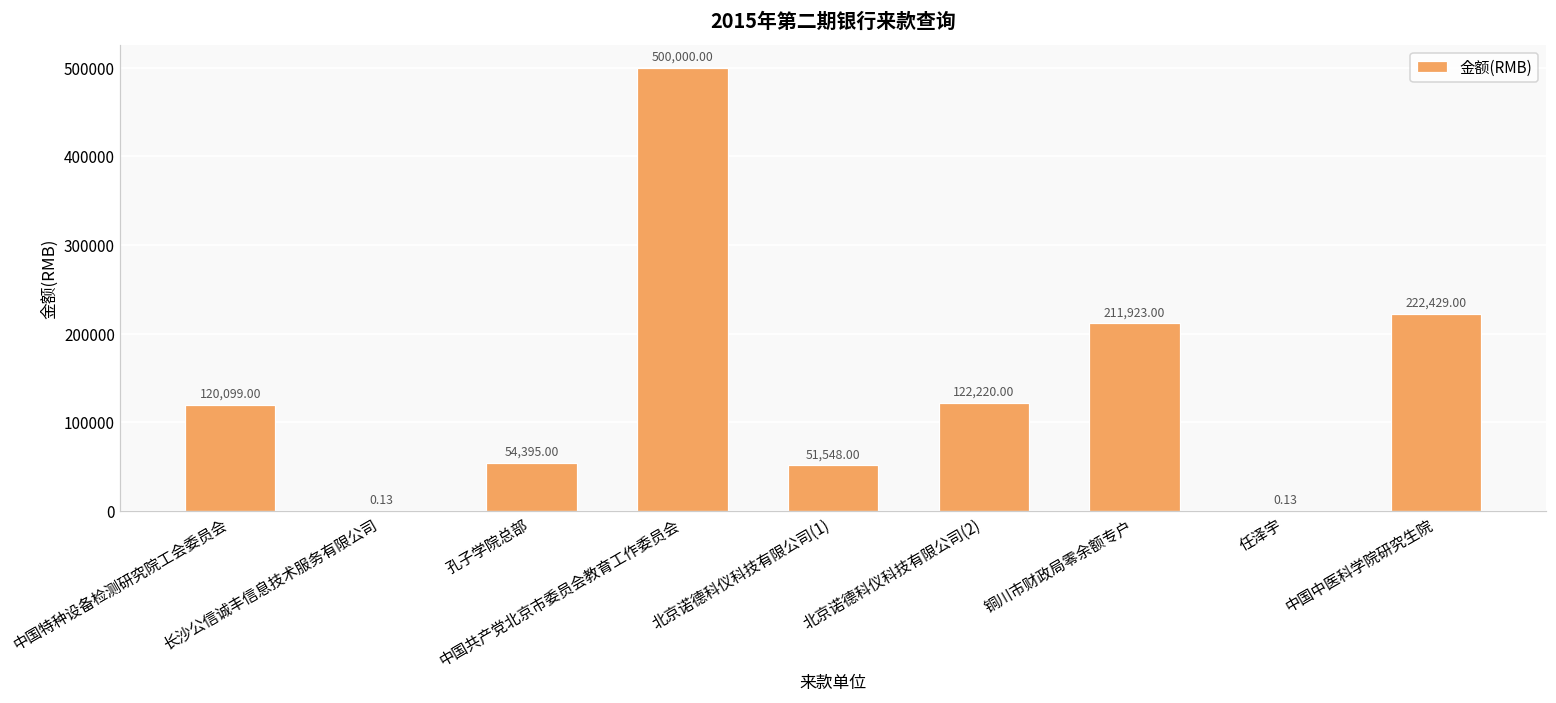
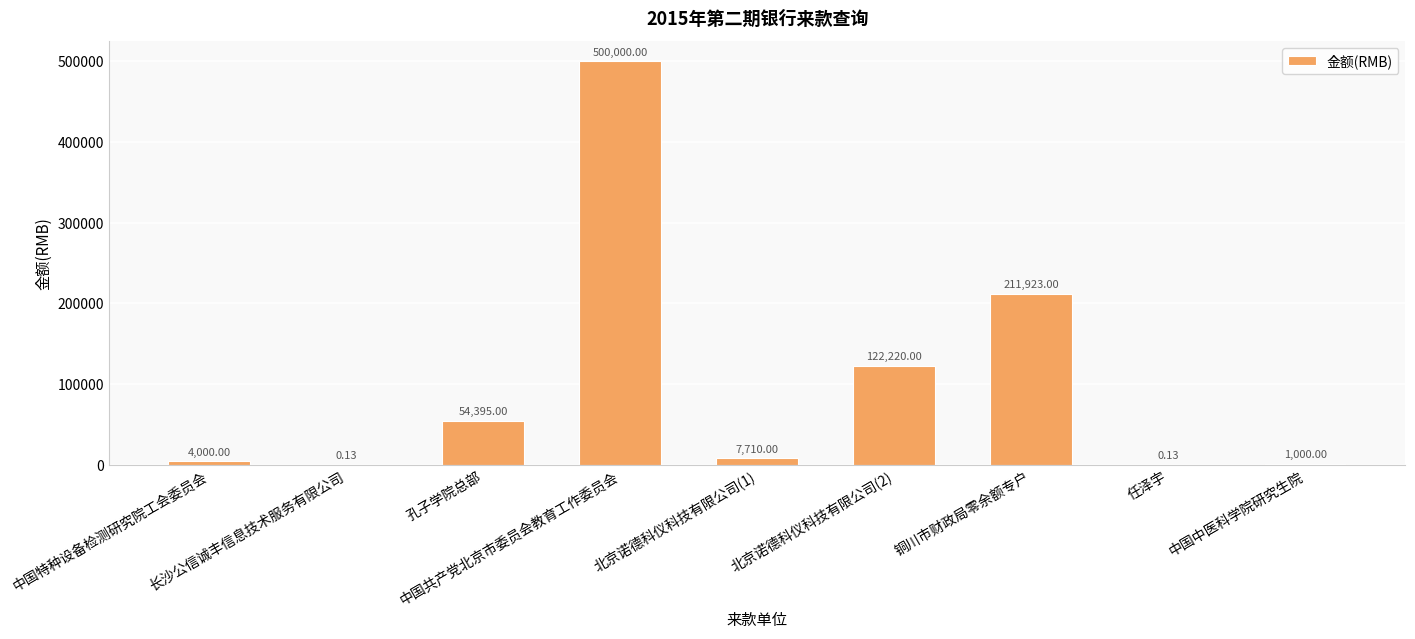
中国特种设备检测研究院工会委员会: 120,099.00 -> 4,000.00
北京诺德科仪科技有限公司(1): 51,548.00 -> 7,710.00
中国中医科学院研究生院: 222,429.00 -> 1,000.00
